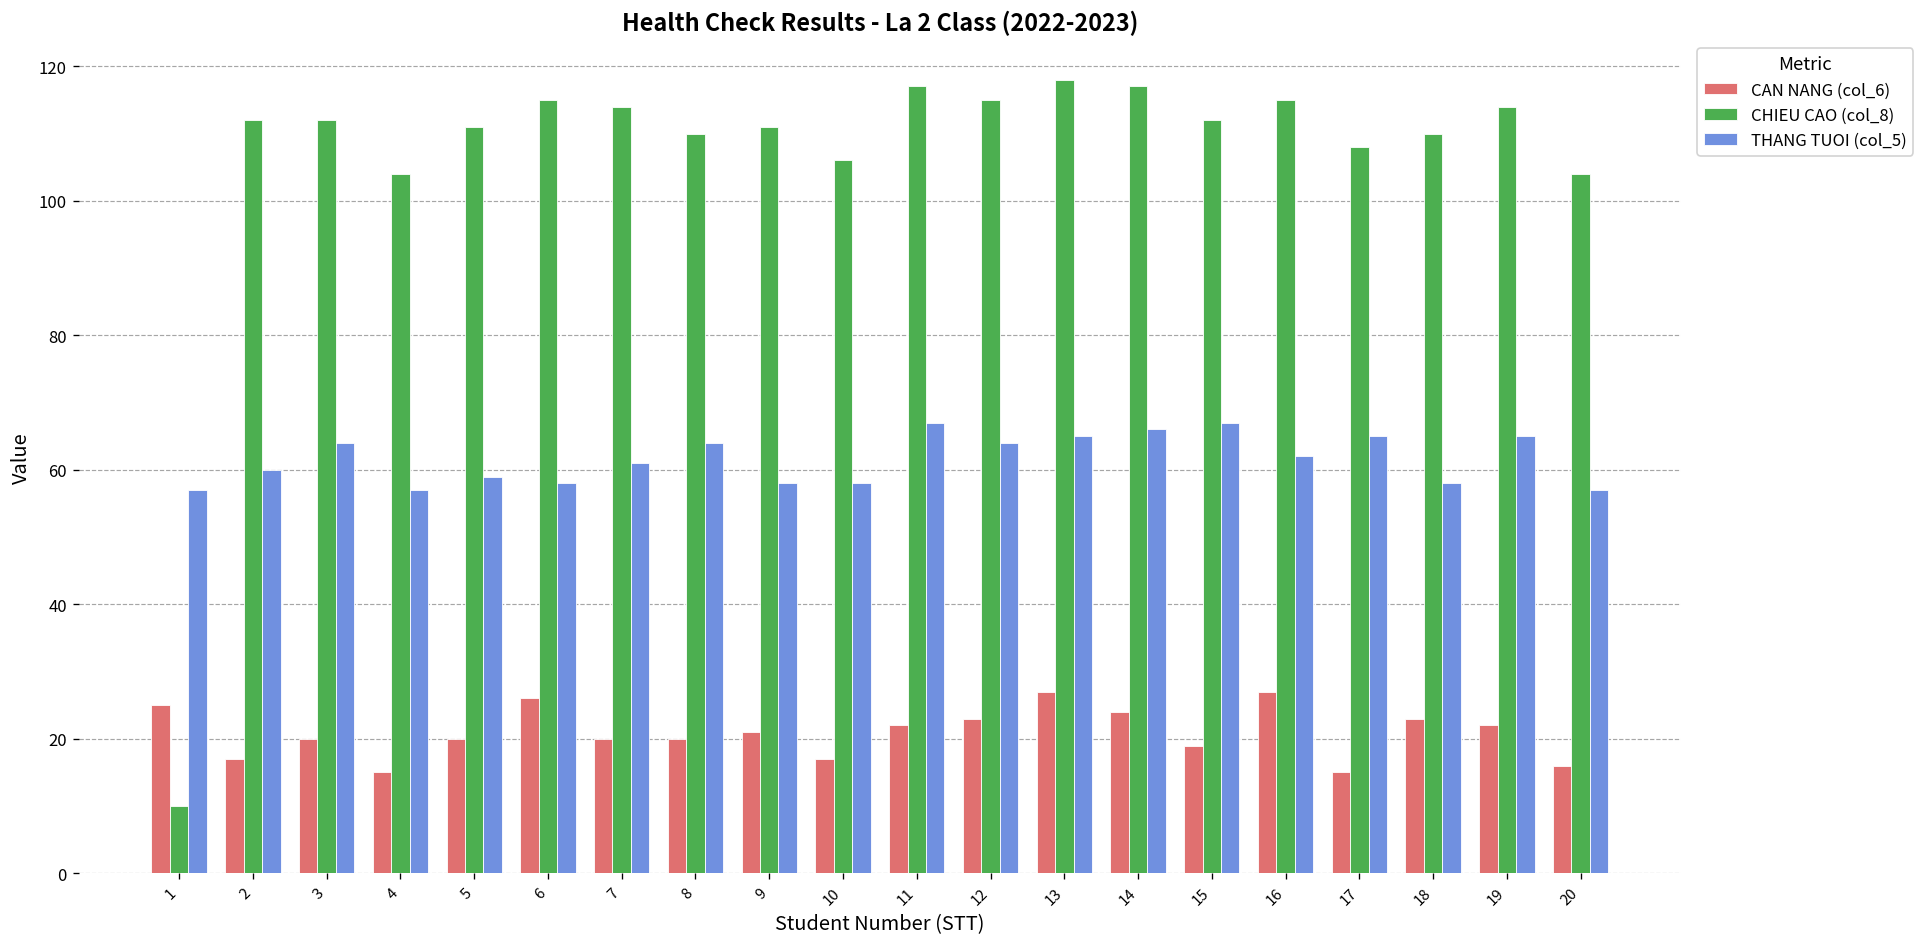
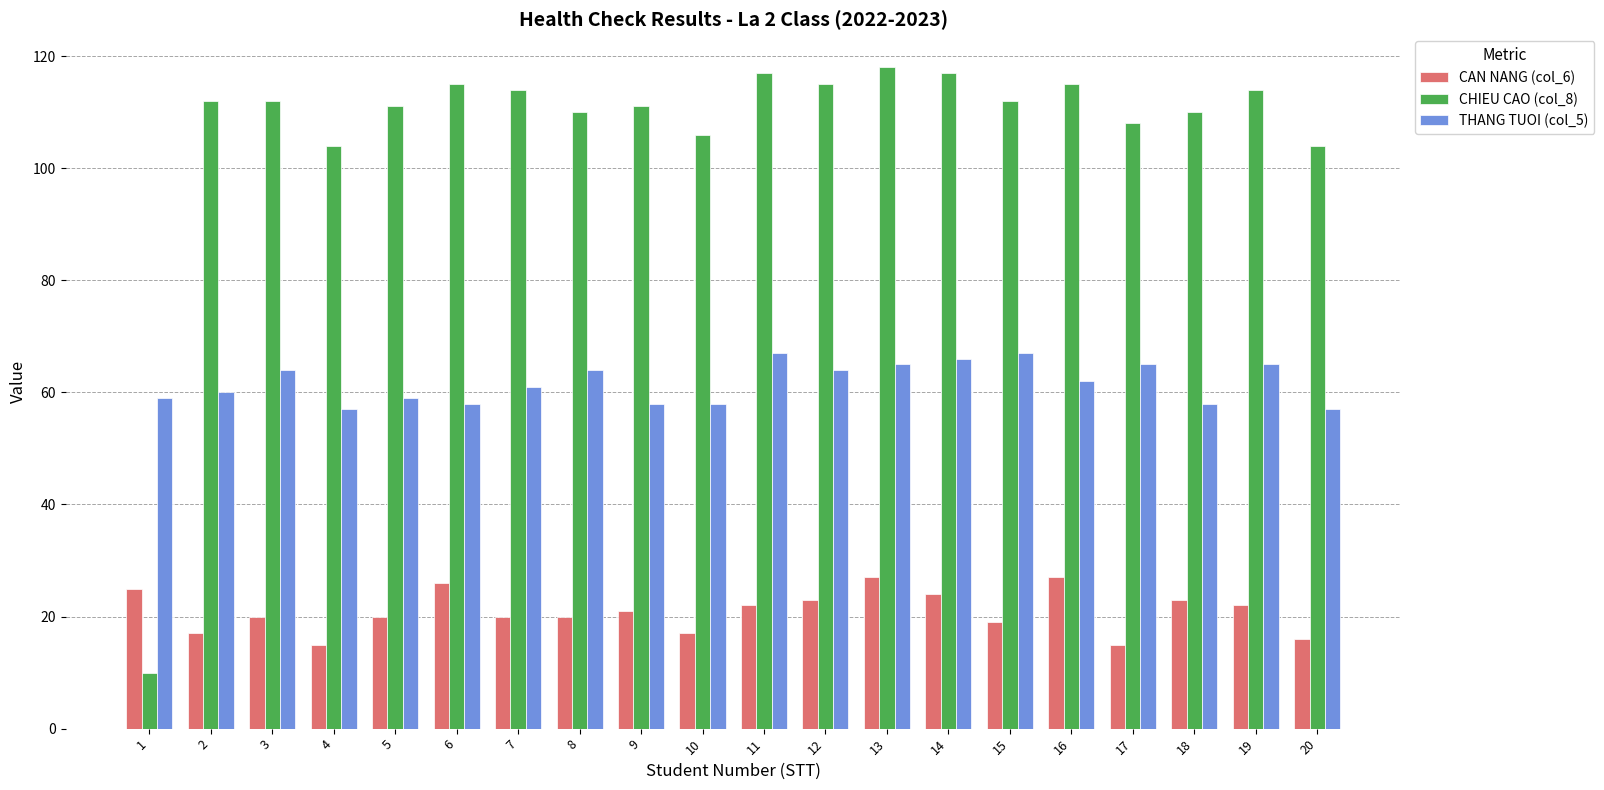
THANG TUOI (col_5), 1: 57 -> 59
